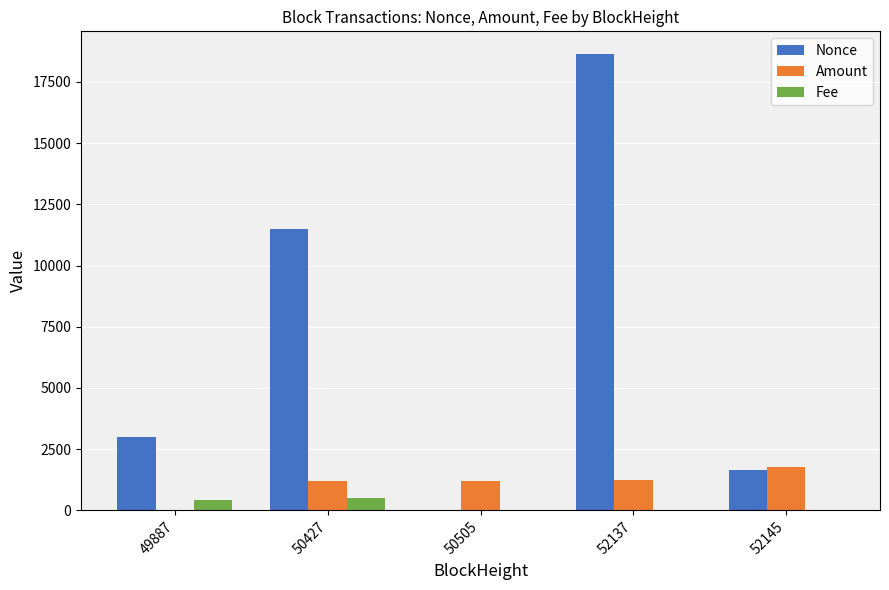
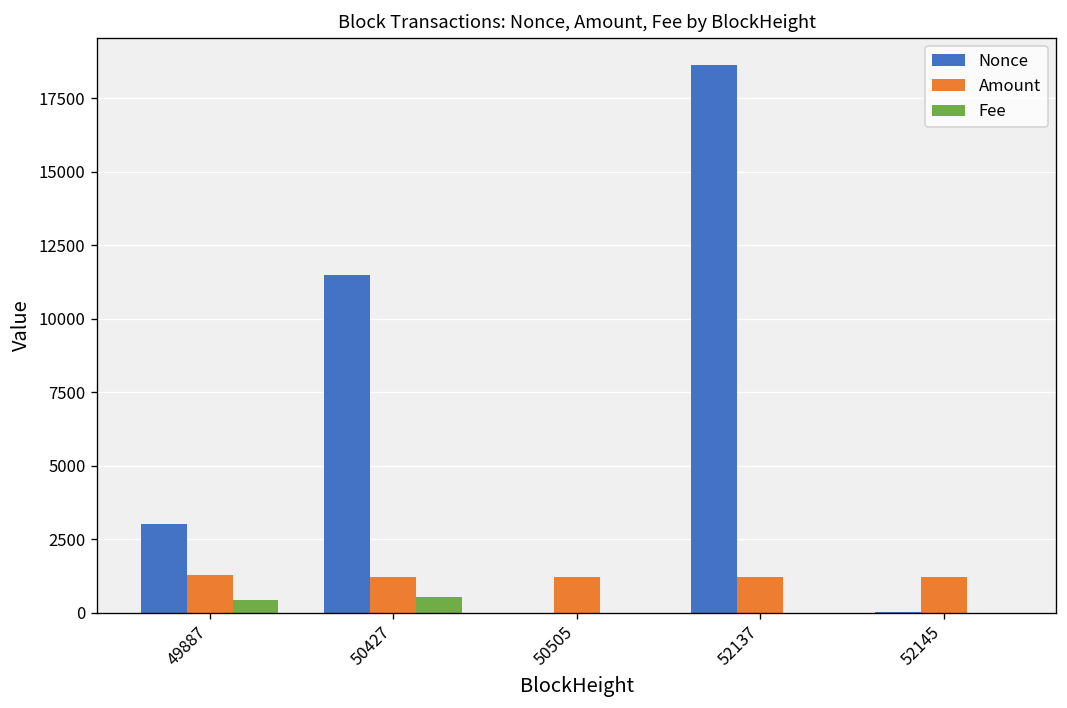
Amount, 49887: 0 -> 1300
Nonce, 52145: 1700 -> 0
Amount, 52145: 1800 -> 1200
